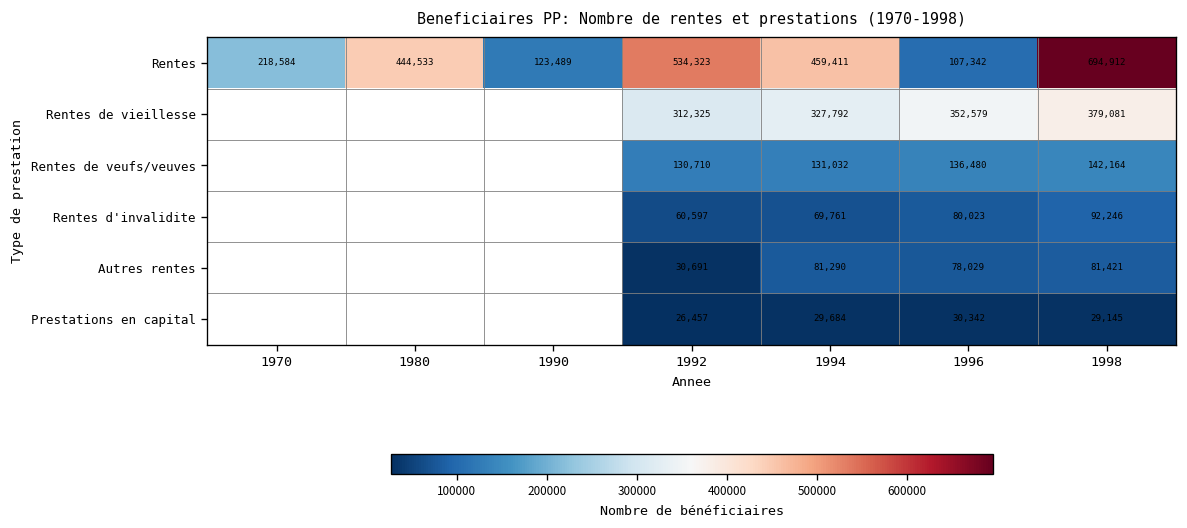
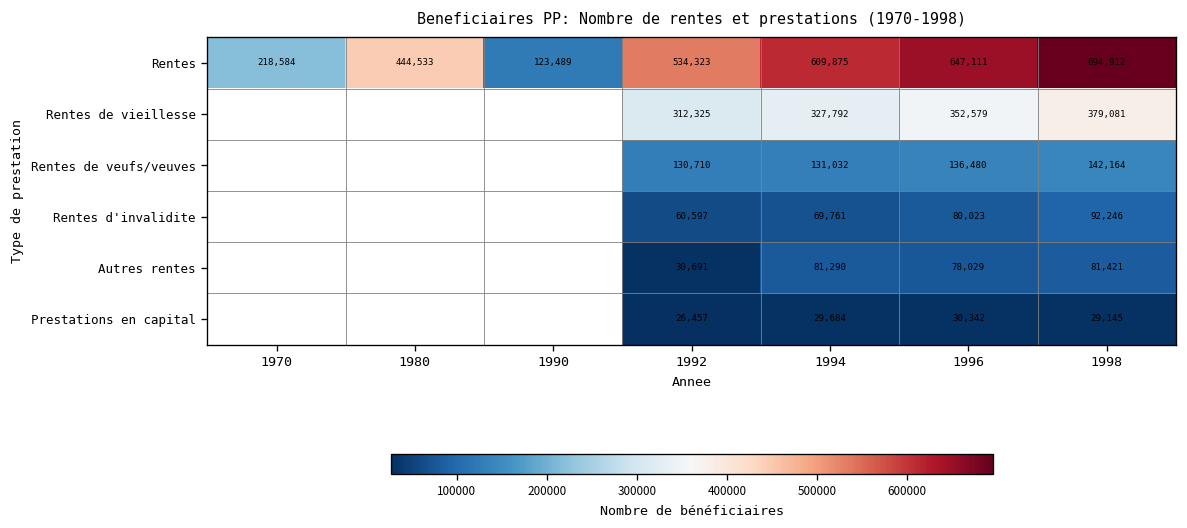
Rentes, 1994: 459,411 -> 609,875
Rentes, 1996: 107,342 -> 647,111
